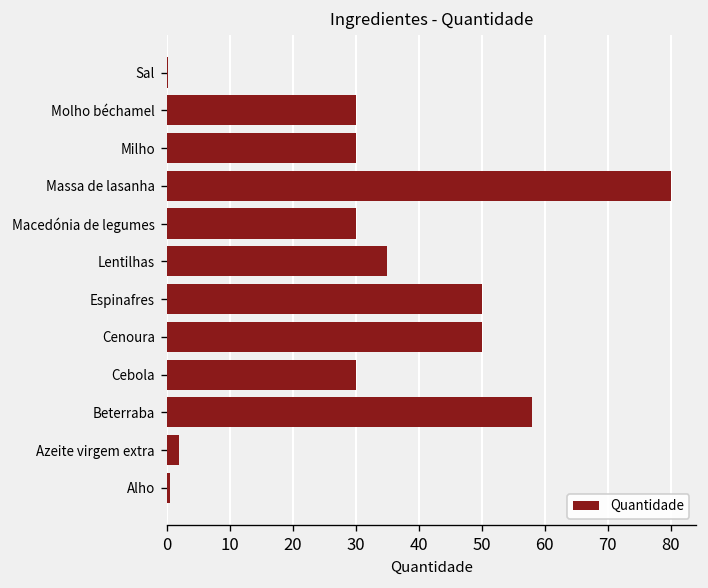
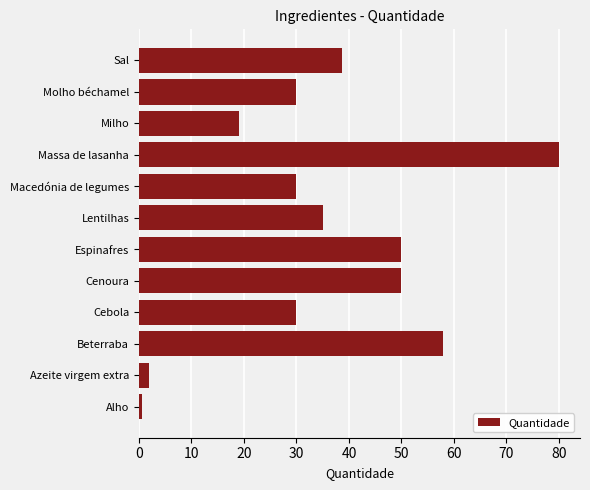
Sal: 0 -> 39
Milho: 30 -> 19
